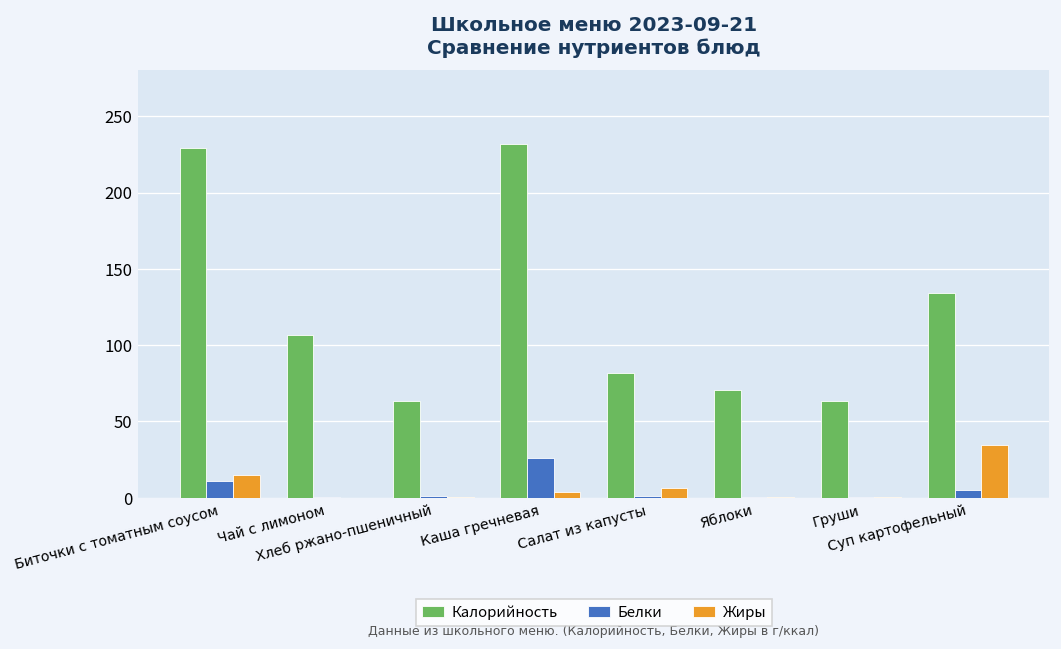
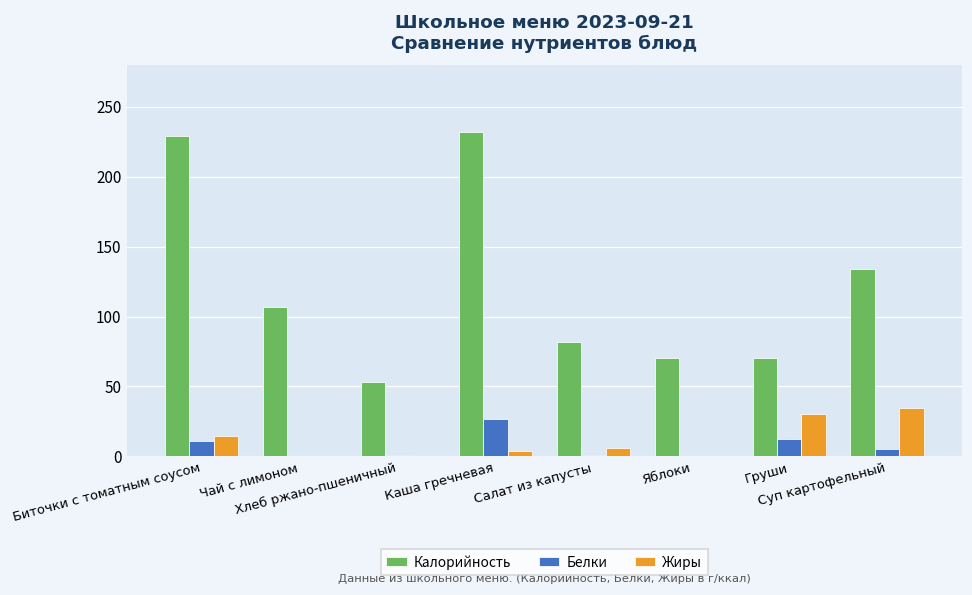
Калорийность, Хлеб ржано-пшеничный: 64 -> 54
Калорийность, Груши: 63 -> 71
Белки, Груши: 1 -> 12
Жиры, Груши: 1 -> 30
